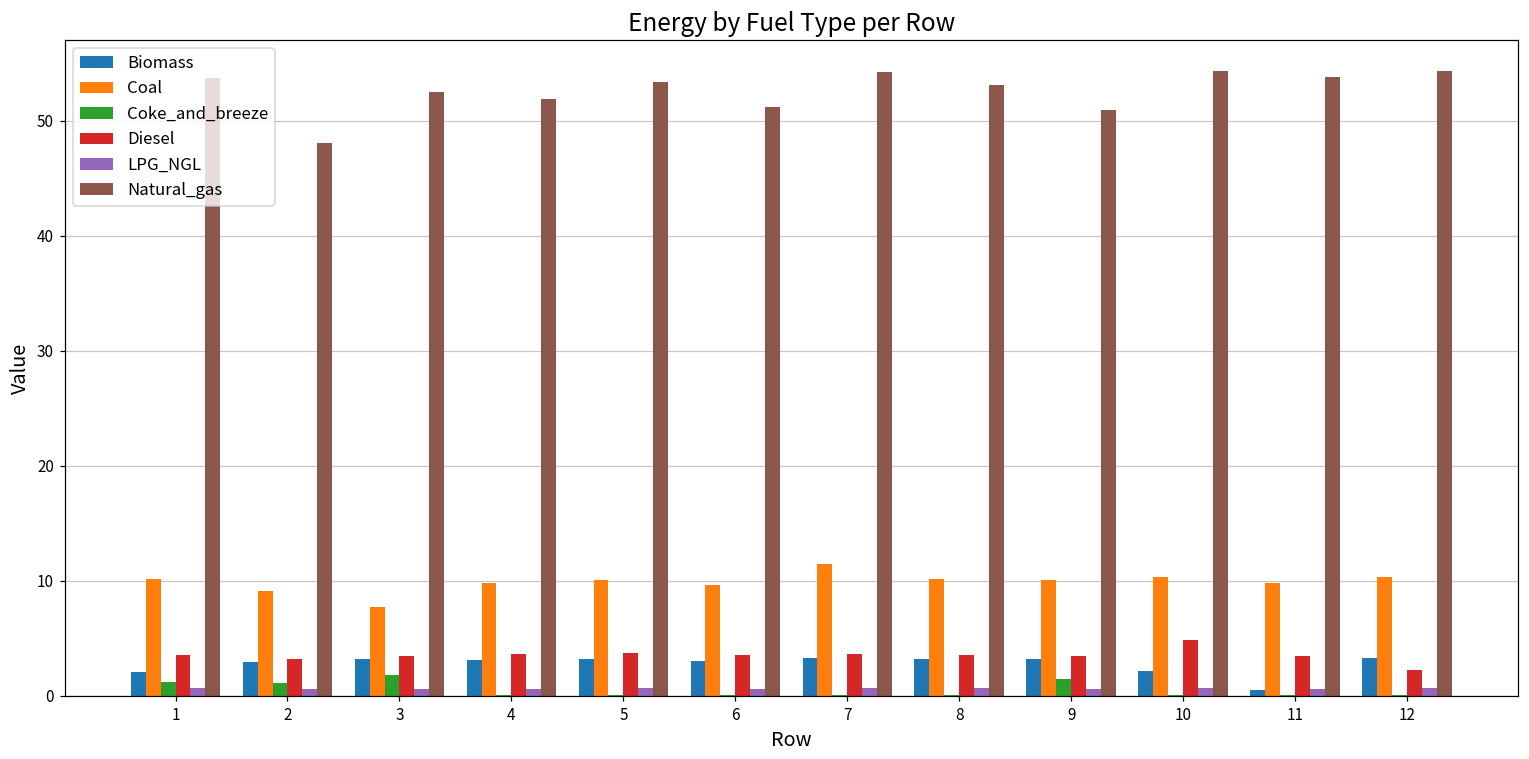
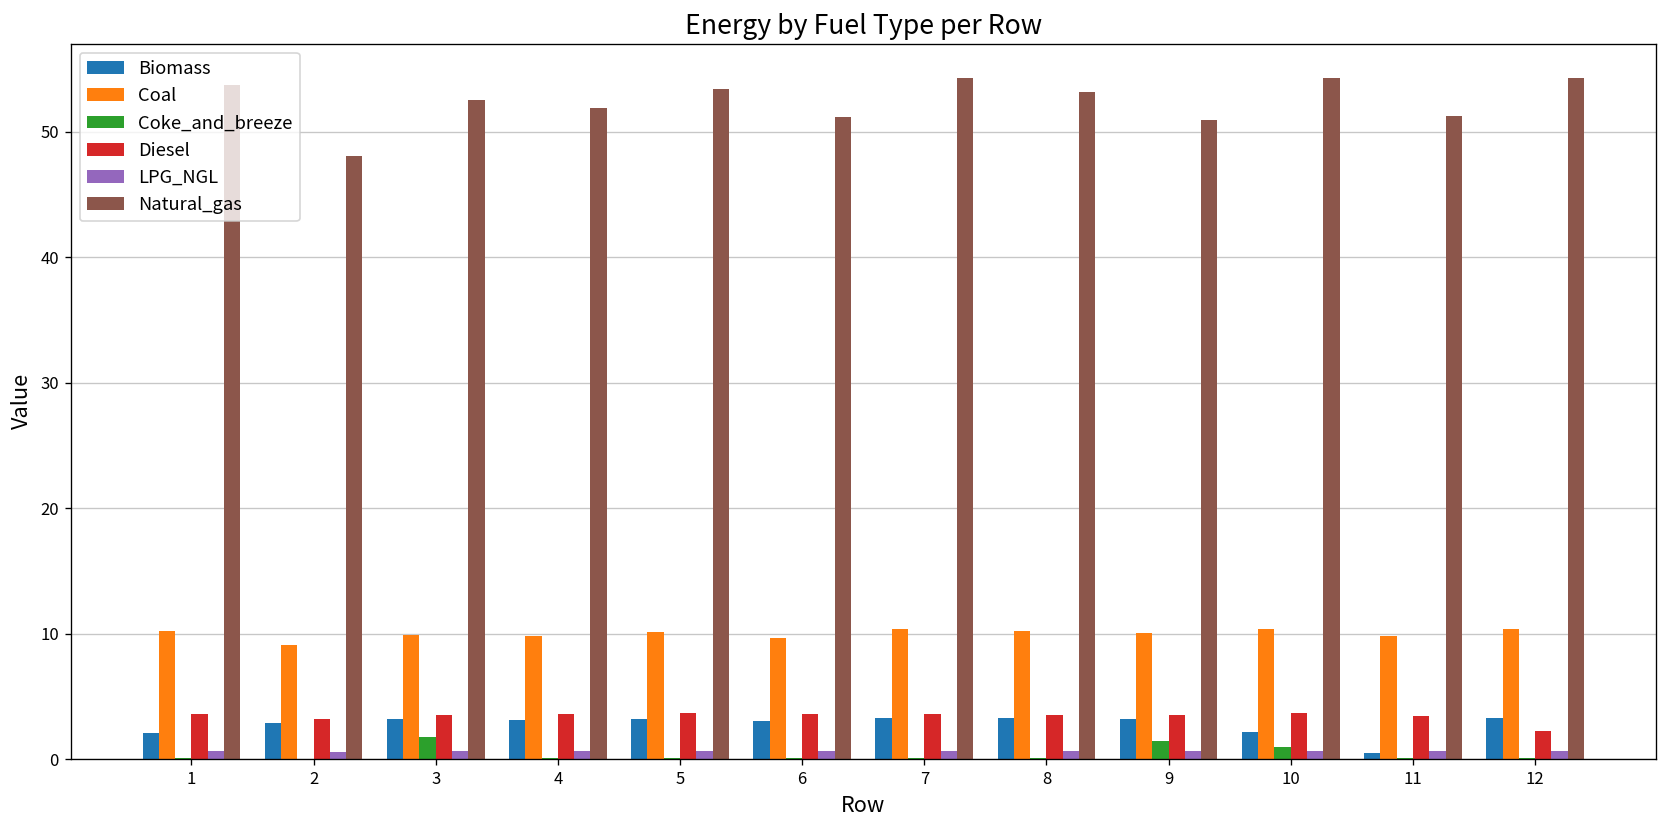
Coke_and_breeze, 1: 1.2 -> 0.1
Coke_and_breeze, 2: 1.1 -> 0.1
Coal, 3: 7.7 -> 9.9
Coal, 7: 11.5 -> 10.4
Coke_and_breeze, 10: 0.1 -> 1.0
Diesel, 10: 4.9 -> 3.7
Natural_gas, 11: 53.8 -> 51.3
